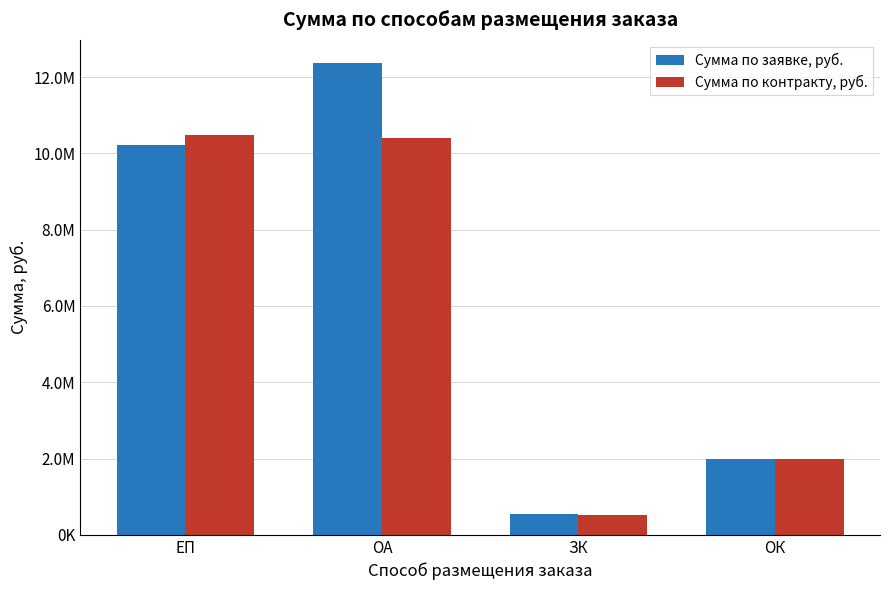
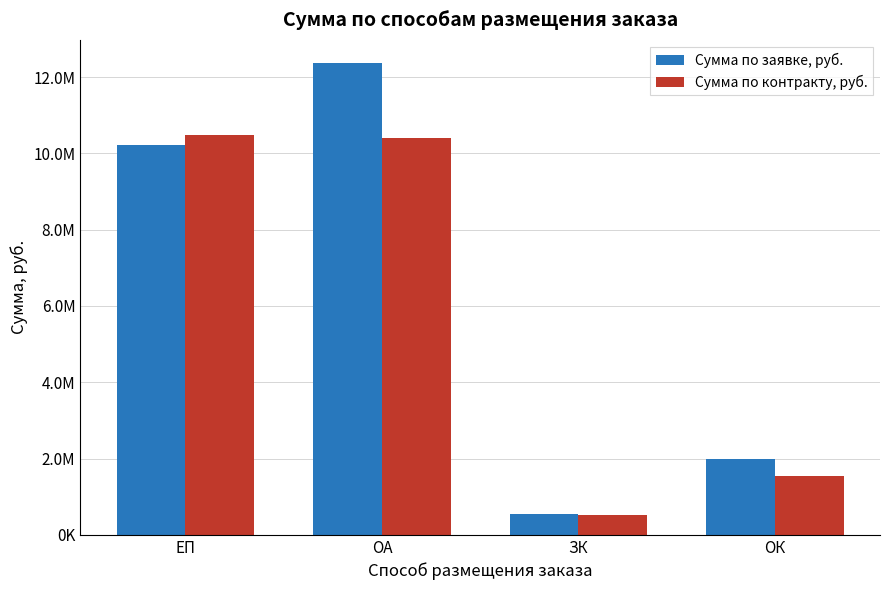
Сумма по контракту, руб., ОК: 2000000 -> 1500000
